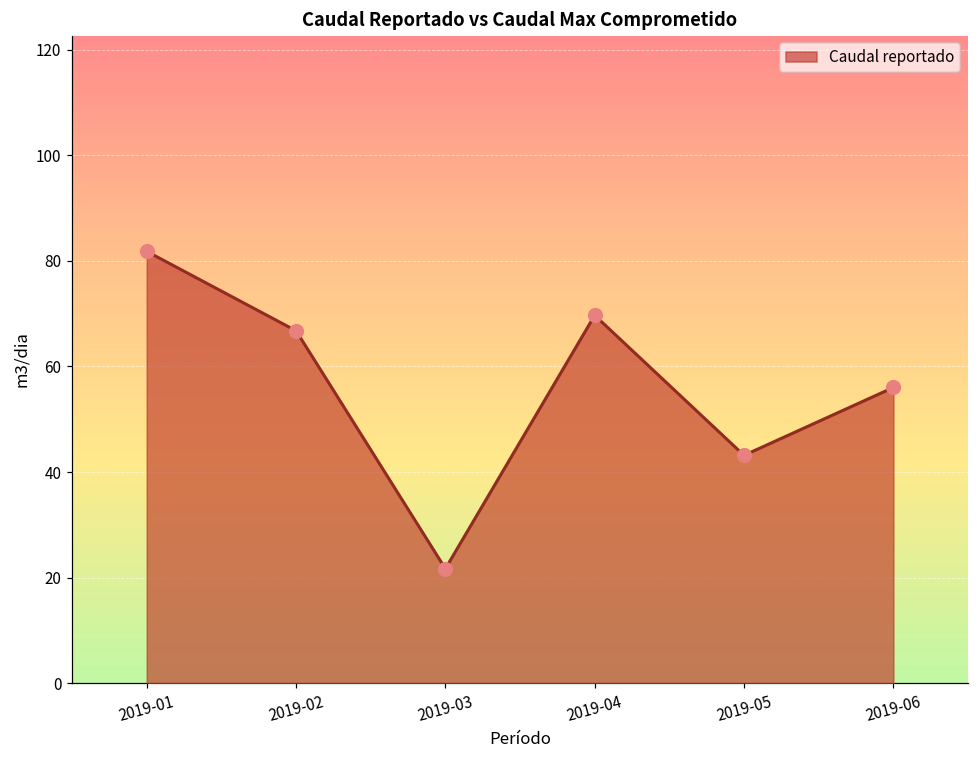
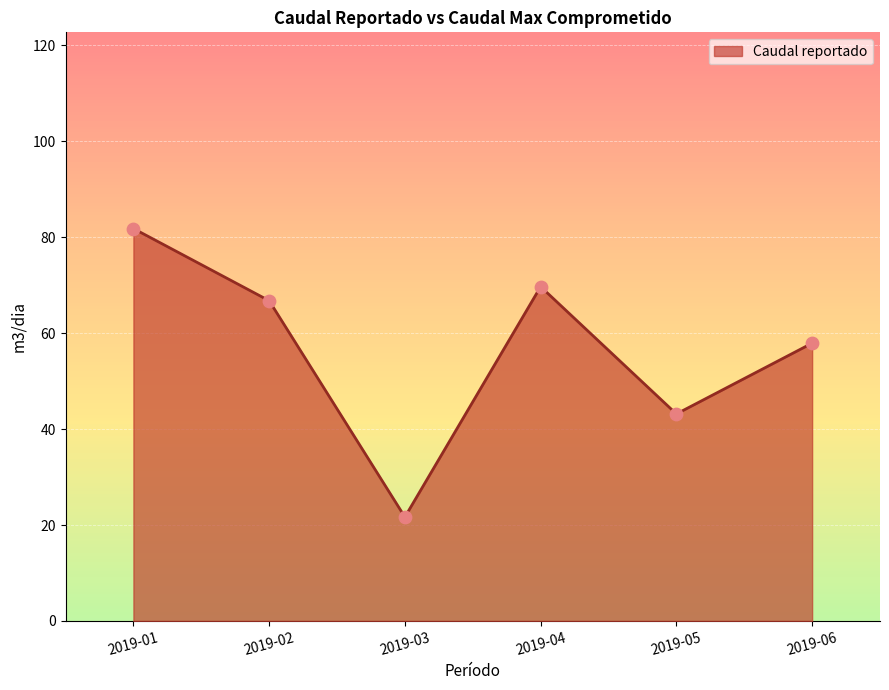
2019-06: 56 -> 58
